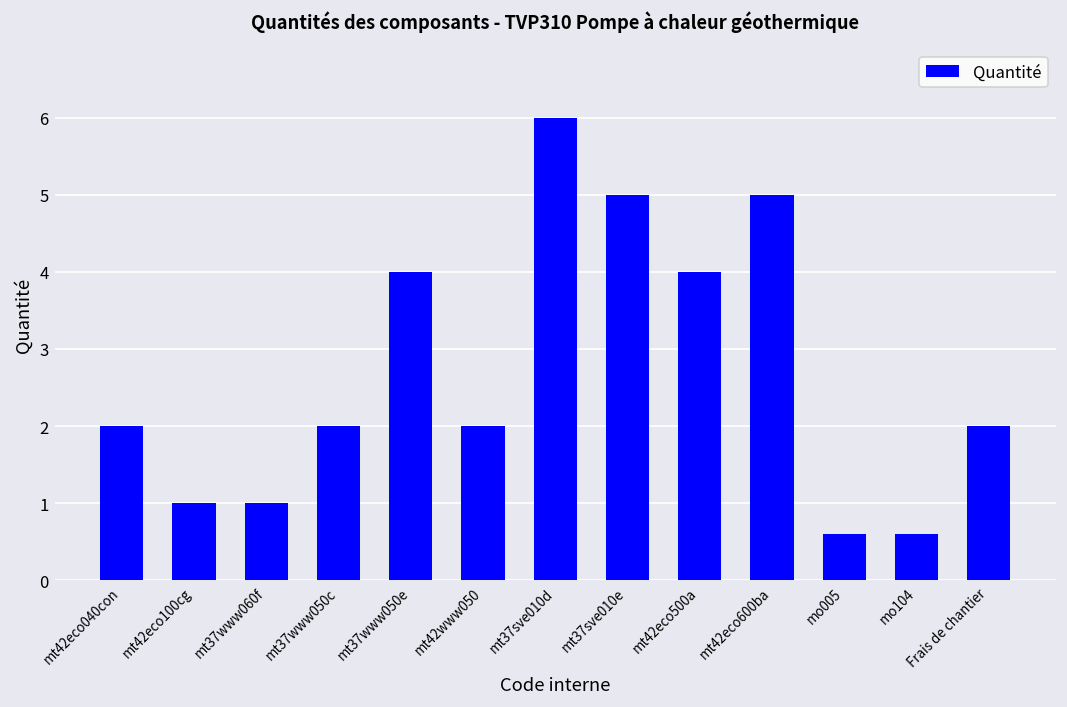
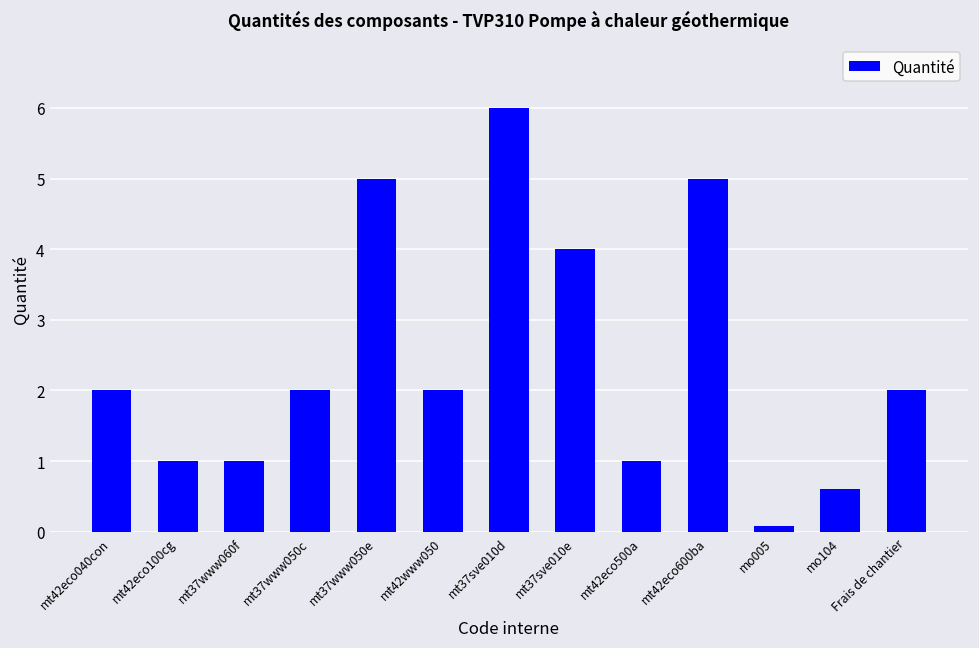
mt37www050e: 4 -> 5
mt37sve010e: 5 -> 4
mt42eco500a: 4 -> 1
mo005: 0.6 -> 0.1
